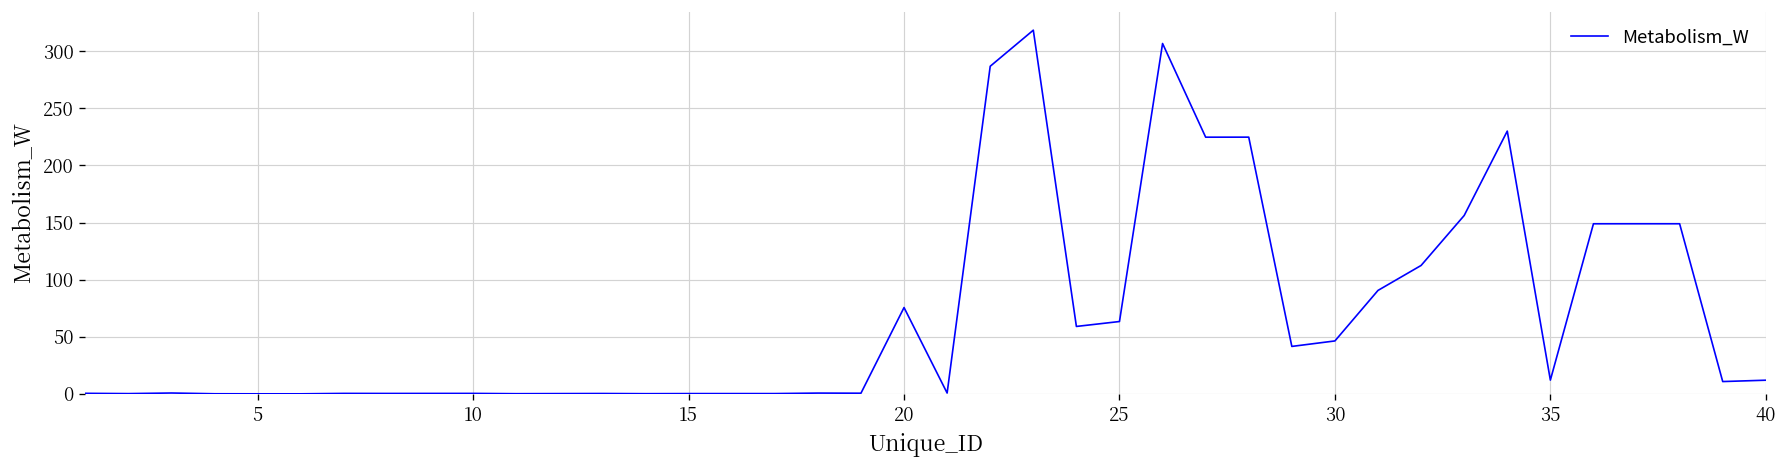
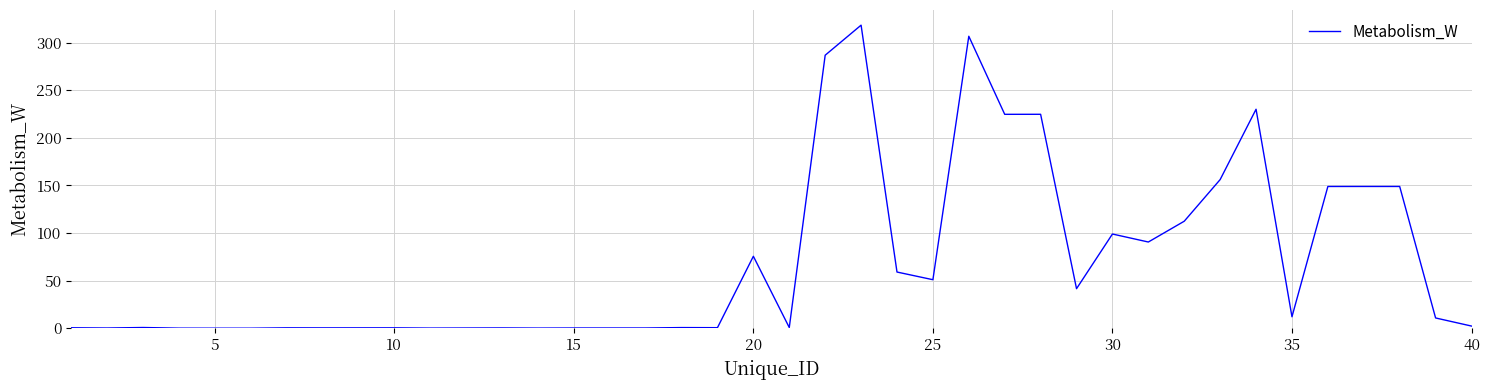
25: 60 -> 50
30: 50 -> 100
40: 10 -> 0
